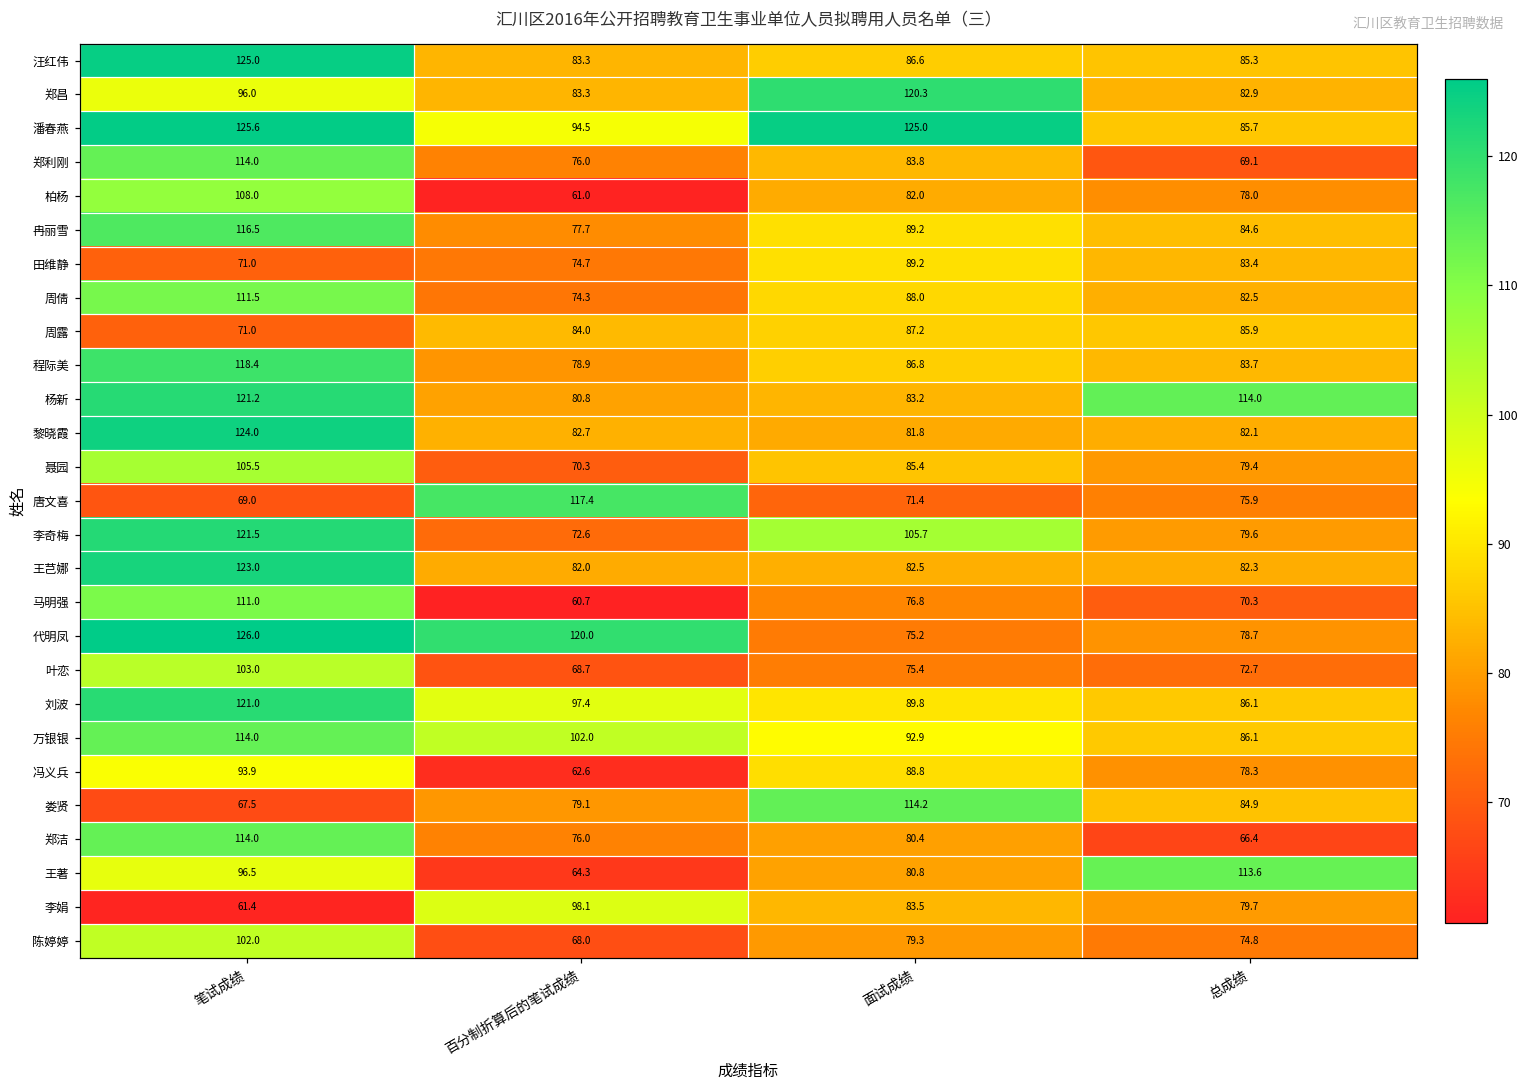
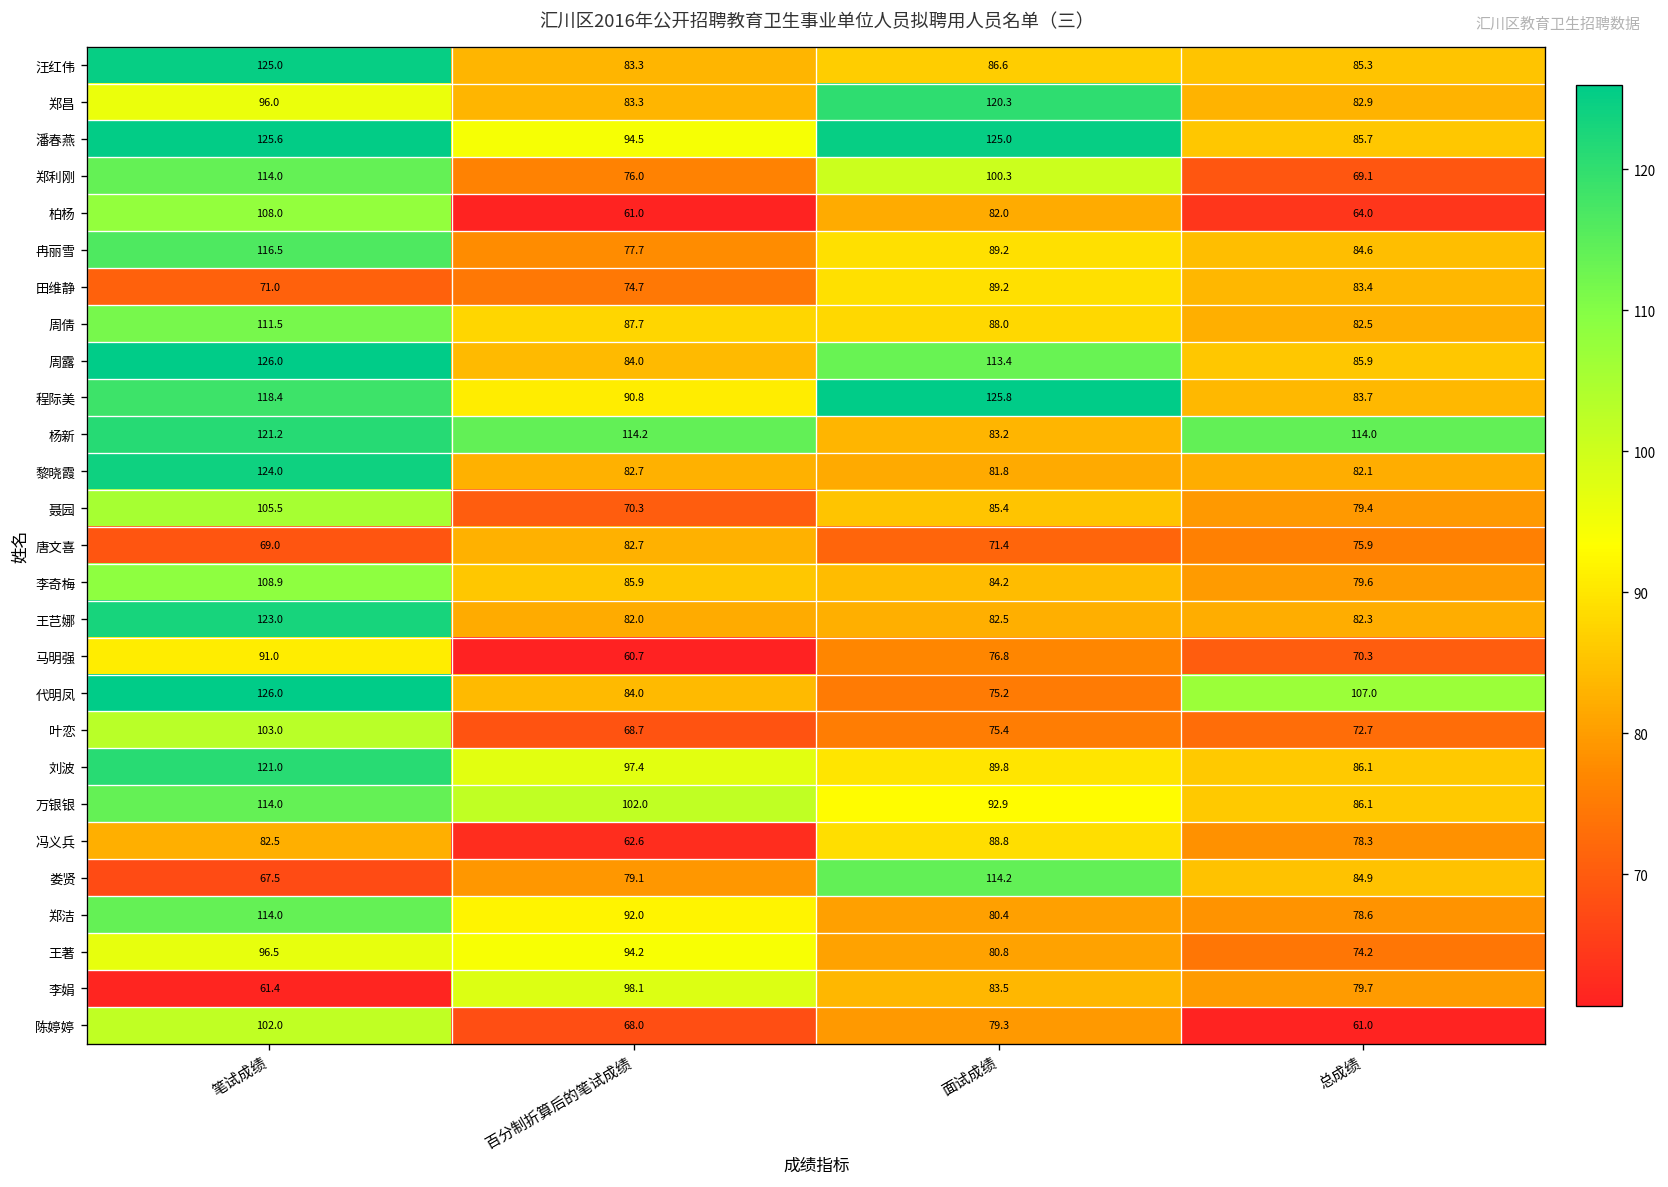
郑利刚, 面试成绩: 83.8 -> 100.3
柏杨, 总成绩: 78.0 -> 64.0
周倩, 百分制折算后的笔试成绩: 74.3 -> 87.7
周露, 笔试成绩: 71.0 -> 126.0
周露, 面试成绩: 87.2 -> 113.4
程际美, 百分制折算后的笔试成绩: 78.9 -> 90.8
程际美, 面试成绩: 86.8 -> 125.8
杨新, 百分制折算后的笔试成绩: 80.8 -> 114.2
唐文喜, 百分制折算后的笔试成绩: 117.4 -> 82.7
李奇梅, 笔试成绩: 121.5 -> 108.9
李奇梅, 百分制折算后的笔试成绩: 72.6 -> 85.9
李奇梅, 面试成绩: 105.7 -> 84.2
马明强, 笔试成绩: 111.0 -> 91.0
代明凤, 百分制折算后的笔试成绩: 120.0 -> 84.0
代明凤, 总成绩: 78.7 -> 107.0
冯义兵, 笔试成绩: 93.9 -> 82.5
郑洁, 百分制折算后的笔试成绩: 76.0 -> 92.0
郑洁, 总成绩: 66.4 -> 78.6
王著, 百分制折算后的笔试成绩: 64.3 -> 94.2
王著, 总成绩: 113.6 -> 74.2
陈婷婷, 总成绩: 74.8 -> 61.0
